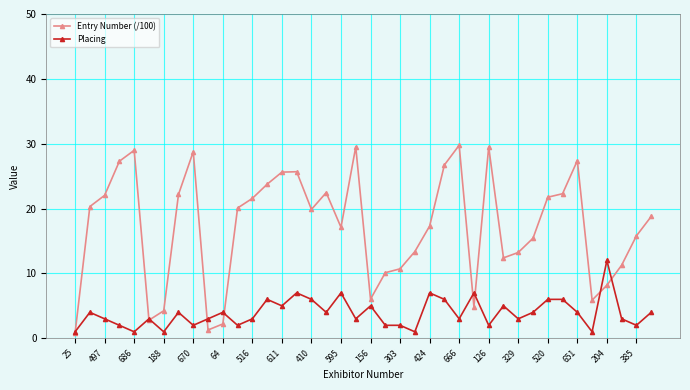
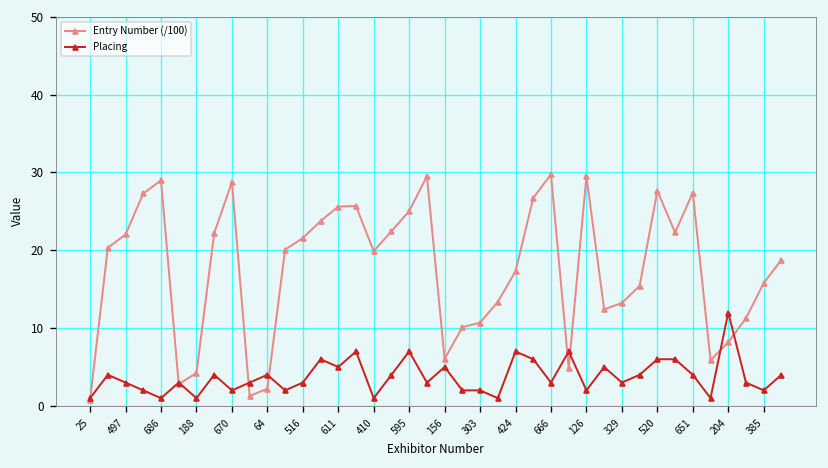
Placing, 410: 6 -> 1
Entry Number (/100), 595: 17 -> 25
Entry Number (/100), 520: 22 -> 28
